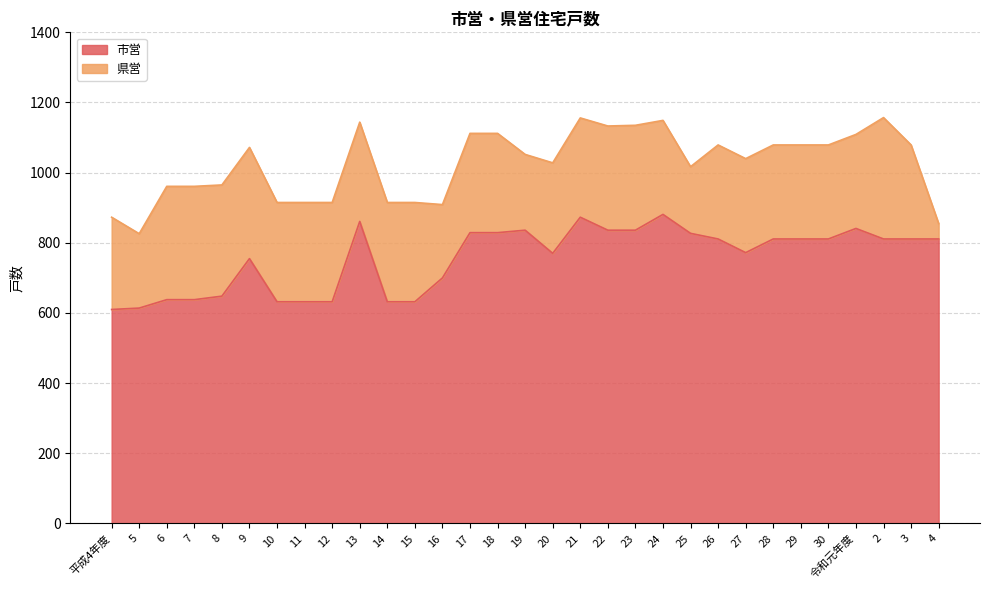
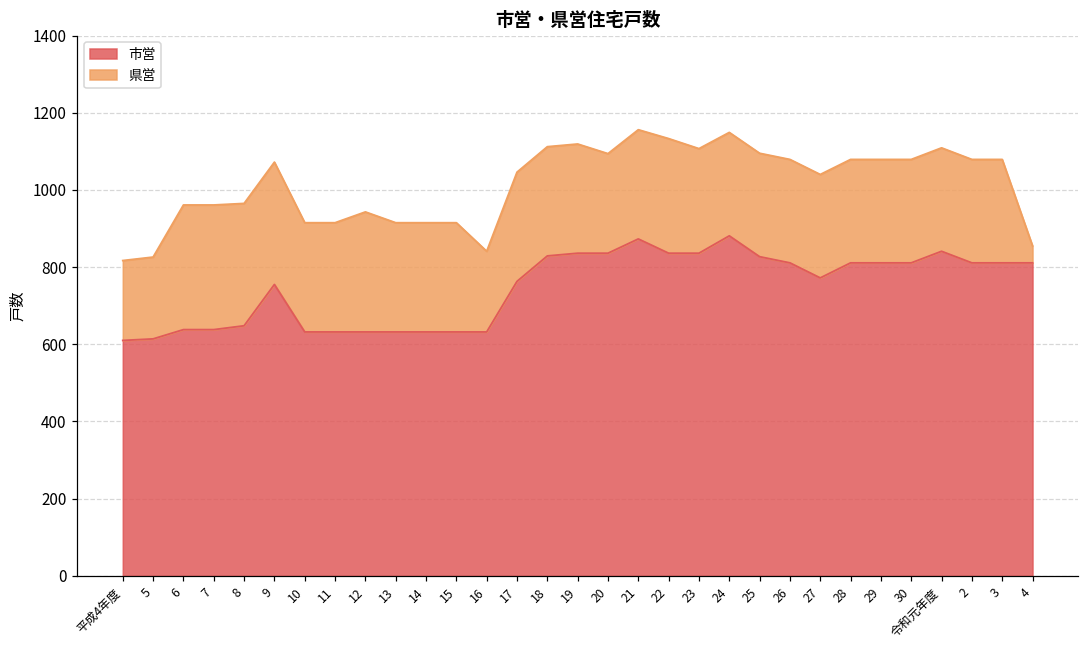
県営, 平成4年度: 260 -> 210
県営, 12: 280 -> 310
市営, 13: 860 -> 630
市営, 16: 700 -> 630
市営, 17: 830 -> 760
県営, 19: 220 -> 280
市営, 20: 770 -> 840
県営, 23: 300 -> 270
県営, 25: 190 -> 270
県営, 2: 350 -> 270
